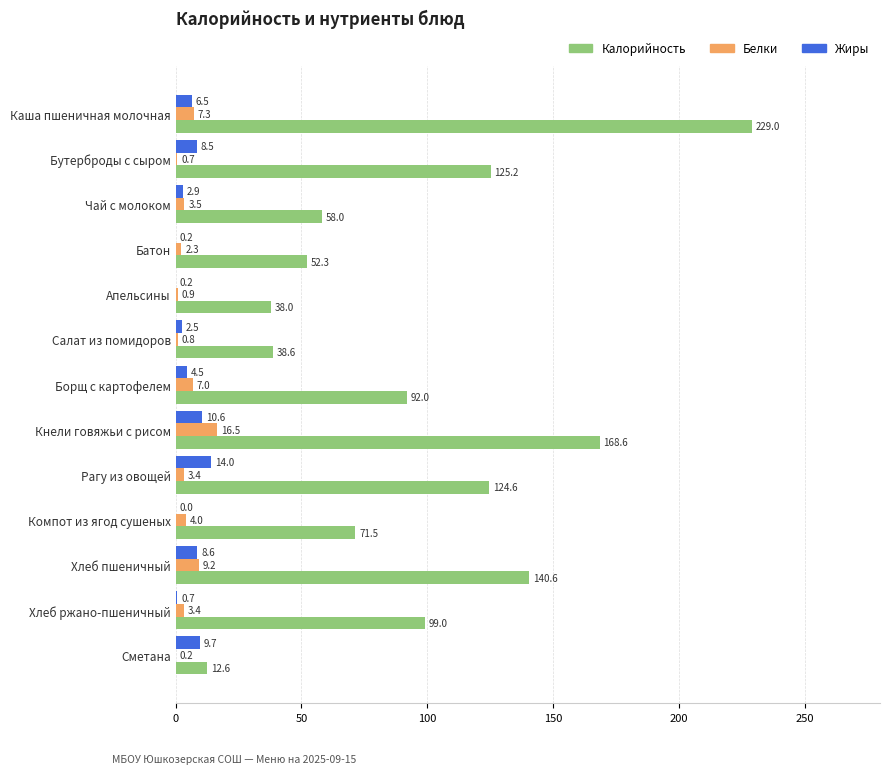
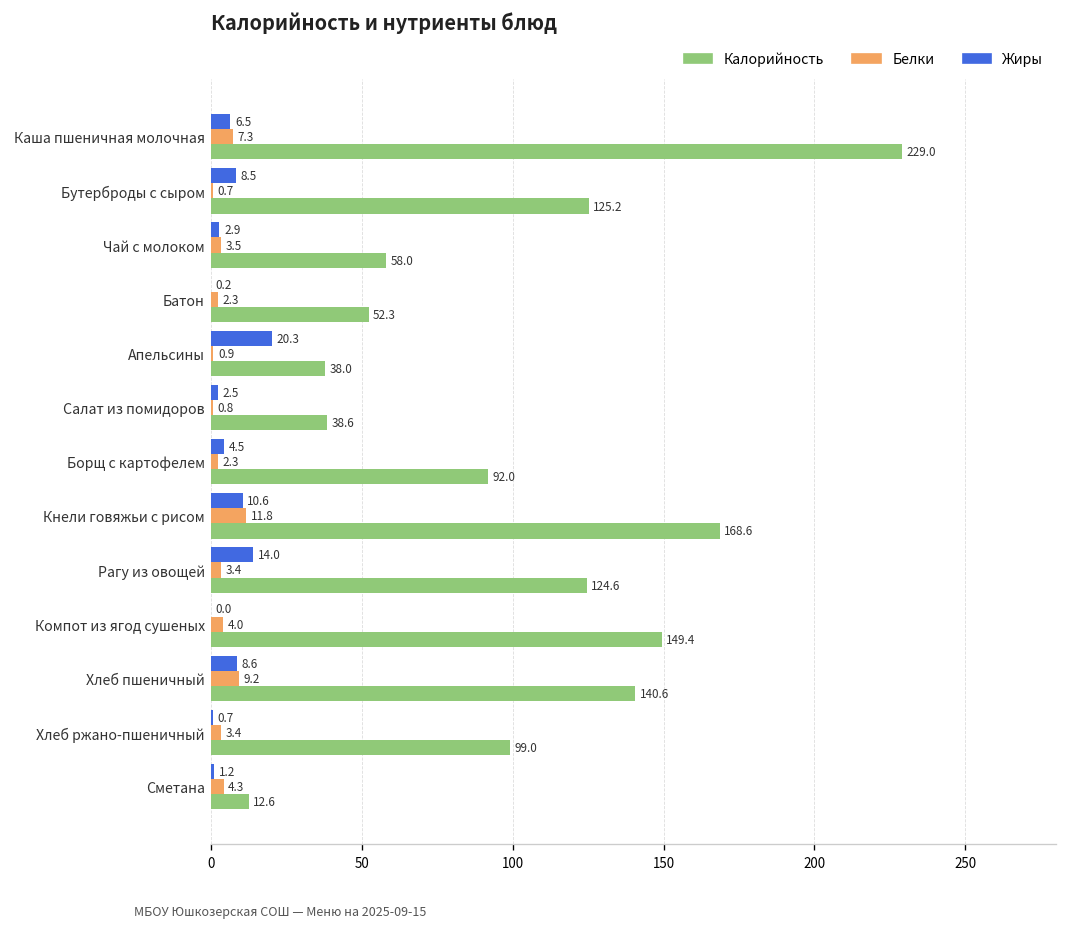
Жиры, Апельсины: 0.2 -> 20.3
Белки, Борщ с картофелем: 7.0 -> 2.3
Белки, Кнели говяжьи с рисом: 16.5 -> 11.8
Калорийность, Компот из ягод сушеных: 71.5 -> 149.4
Жиры, Сметана: 9.7 -> 1.2
Белки, Сметана: 0.2 -> 4.3
